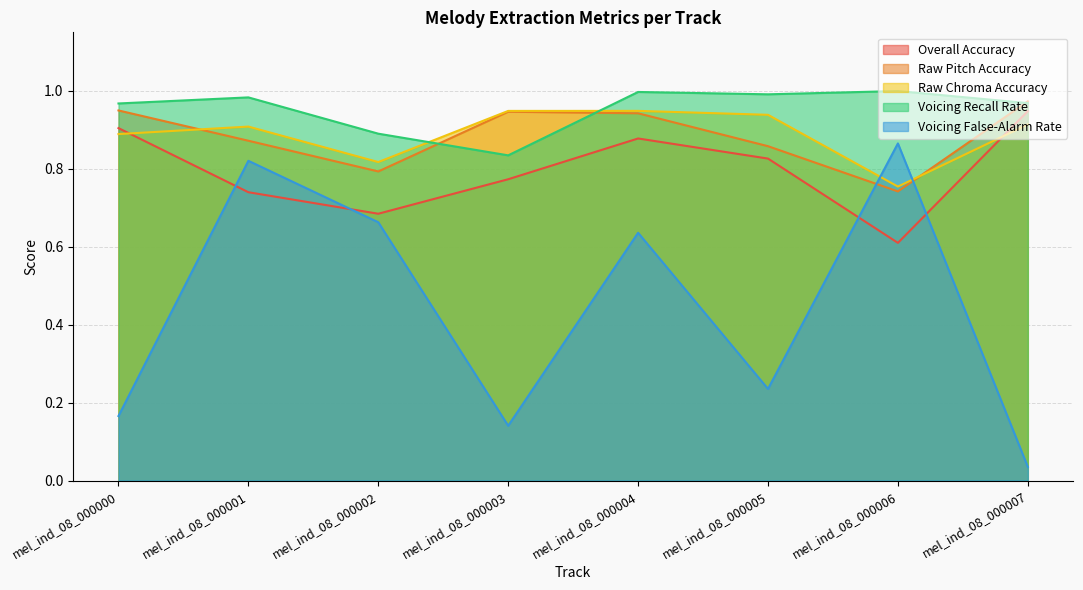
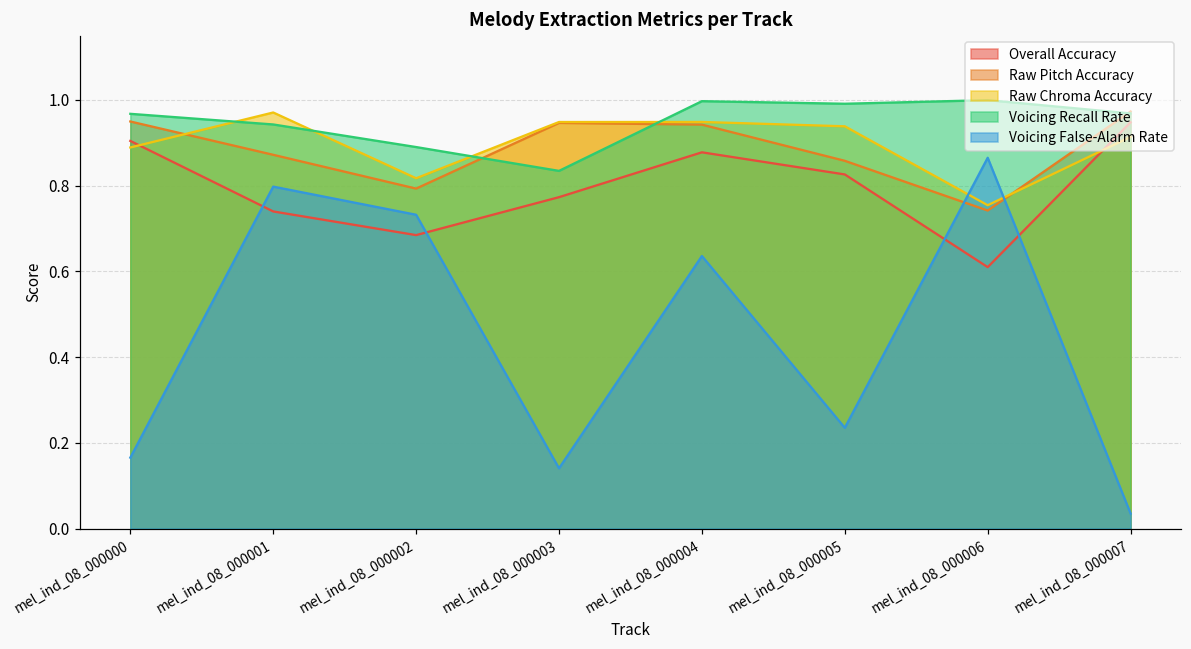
Raw Chroma Accuracy, mel_ind_08_000001: 0.91 -> 0.97
Voicing Recall Rate, mel_ind_08_000001: 0.98 -> 0.94
Voicing False-Alarm Rate, mel_ind_08_000001: 0.82 -> 0.80
Voicing False-Alarm Rate, mel_ind_08_000002: 0.66 -> 0.73
